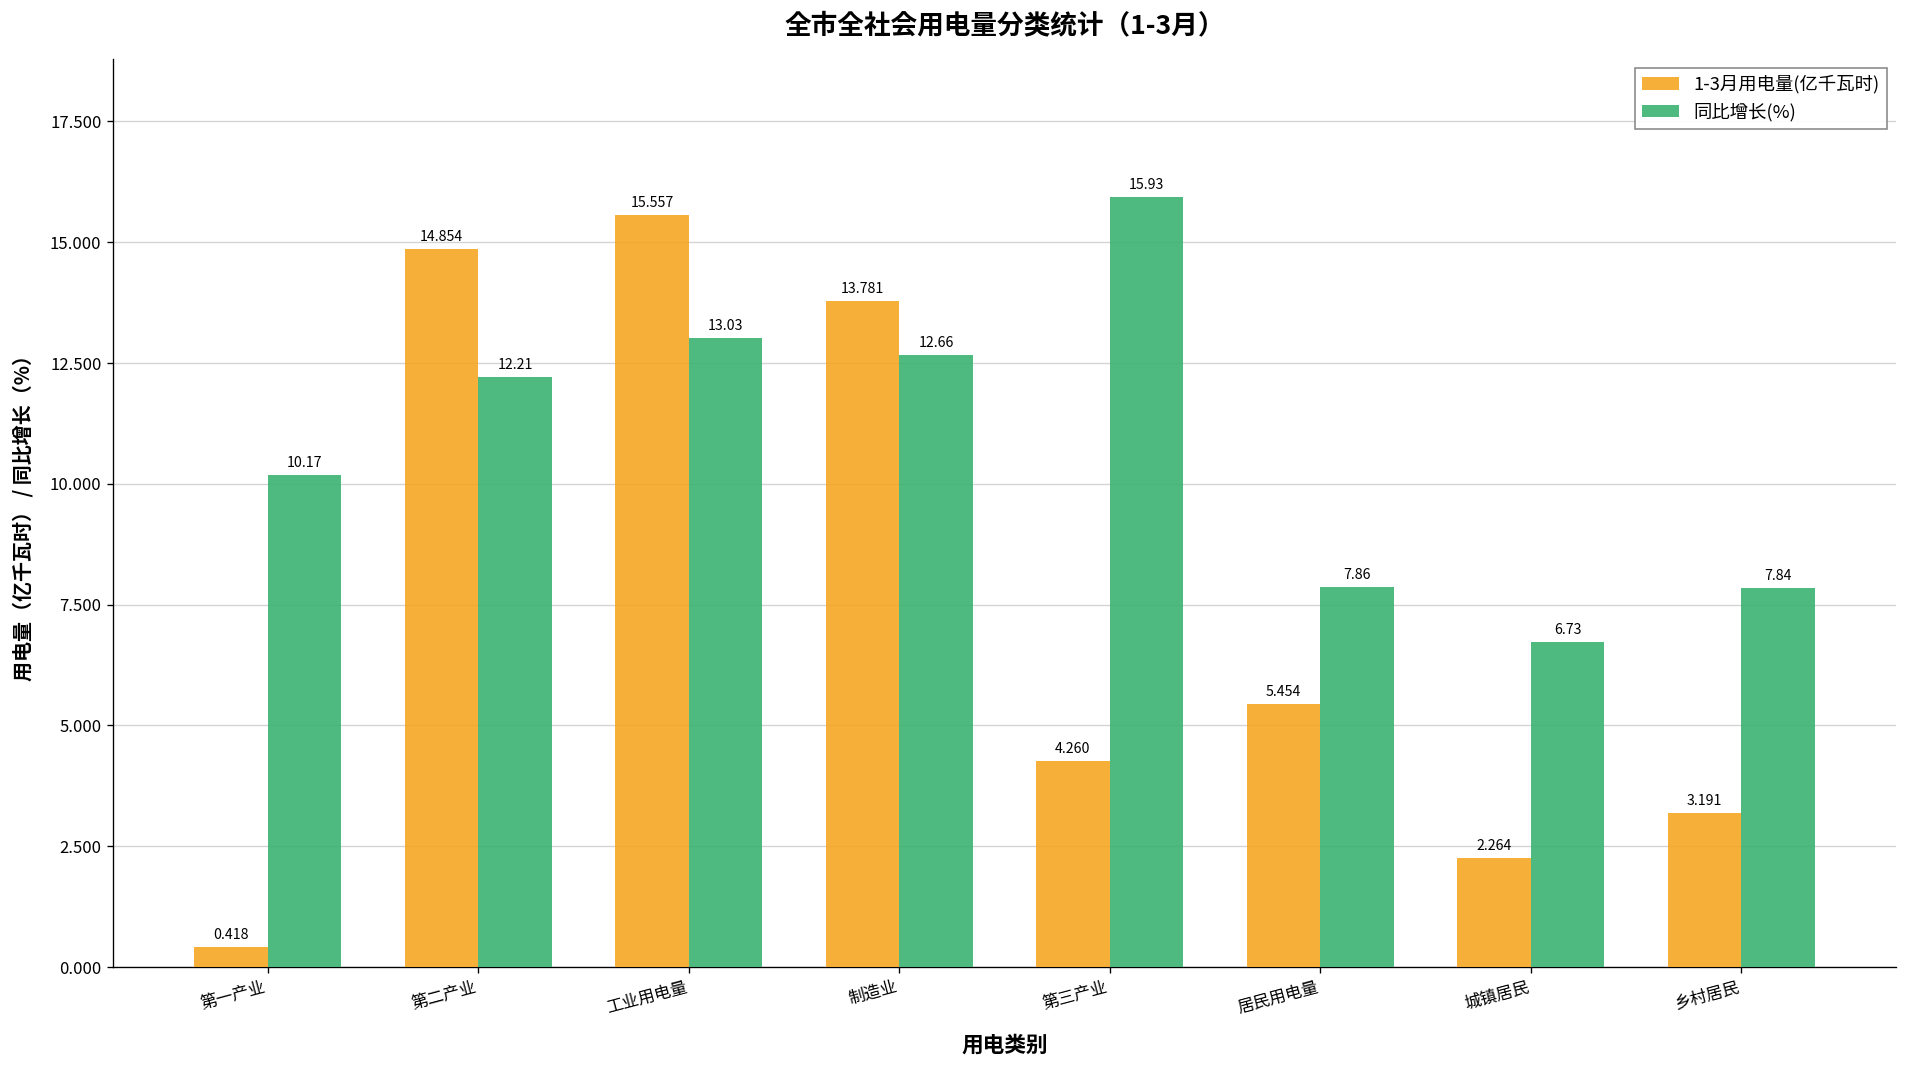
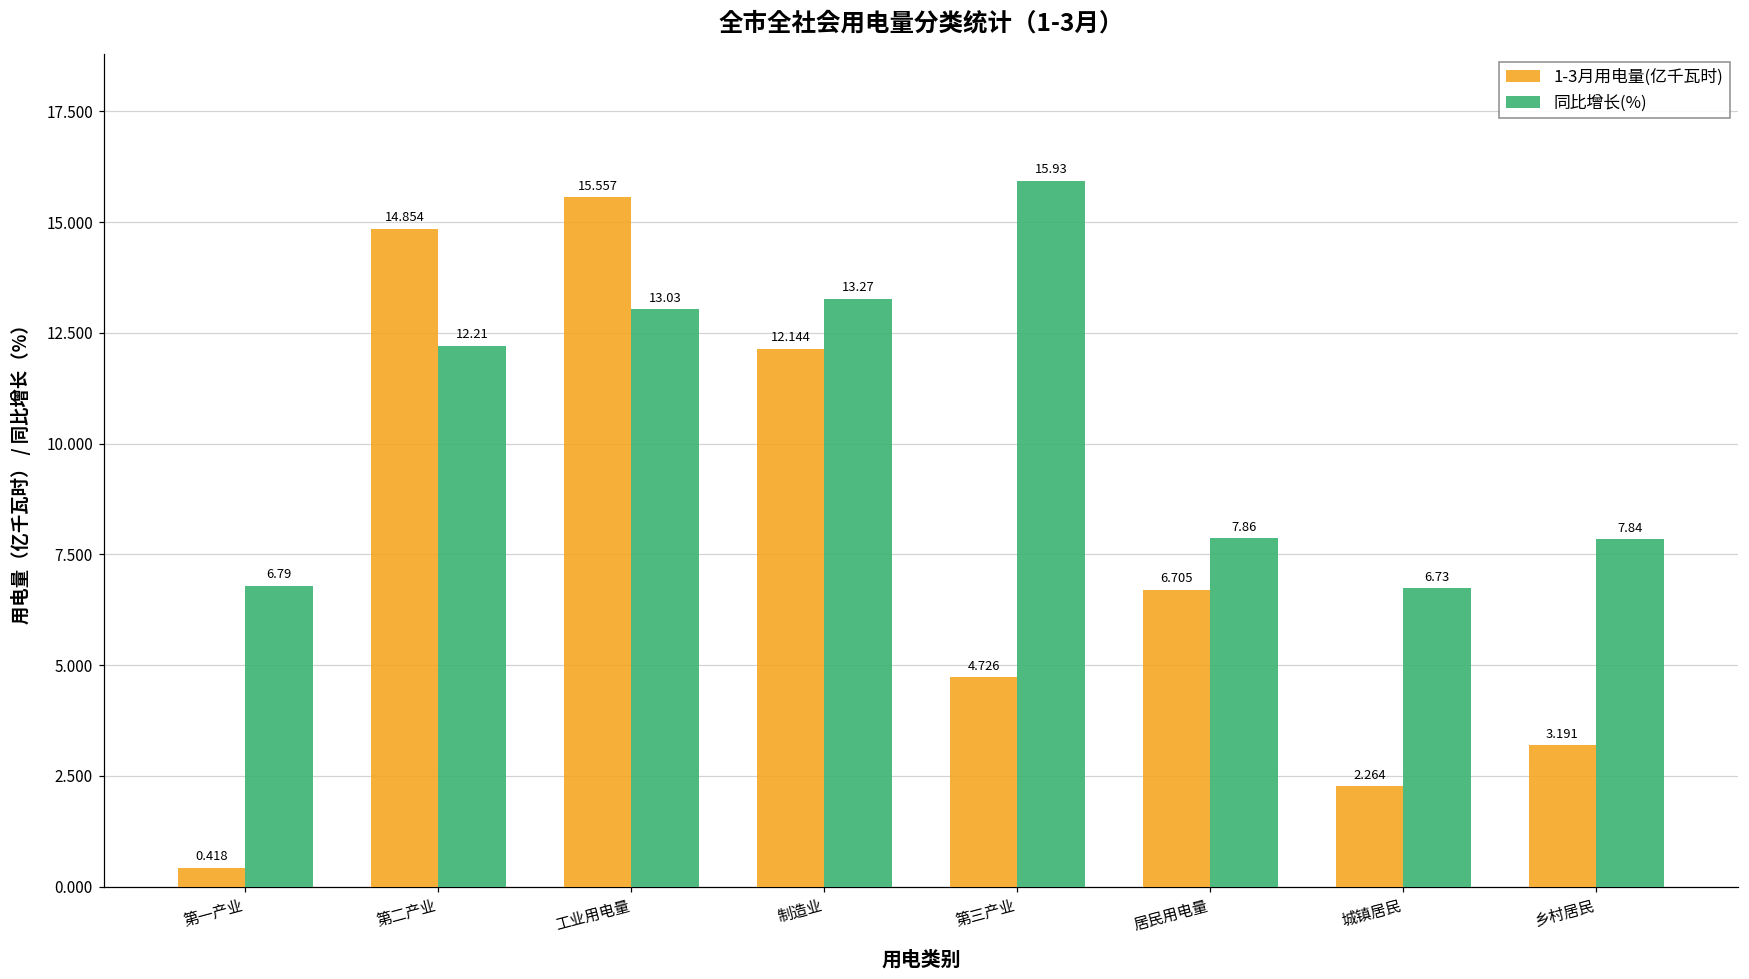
同比增长(%), 第一产业: 10.17 -> 6.79
1-3月用电量(亿千瓦时), 制造业: 13.781 -> 12.144
同比增长(%), 制造业: 12.66 -> 13.27
1-3月用电量(亿千瓦时), 第三产业: 4.260 -> 4.726
1-3月用电量(亿千瓦时), 居民用电量: 5.454 -> 6.705
